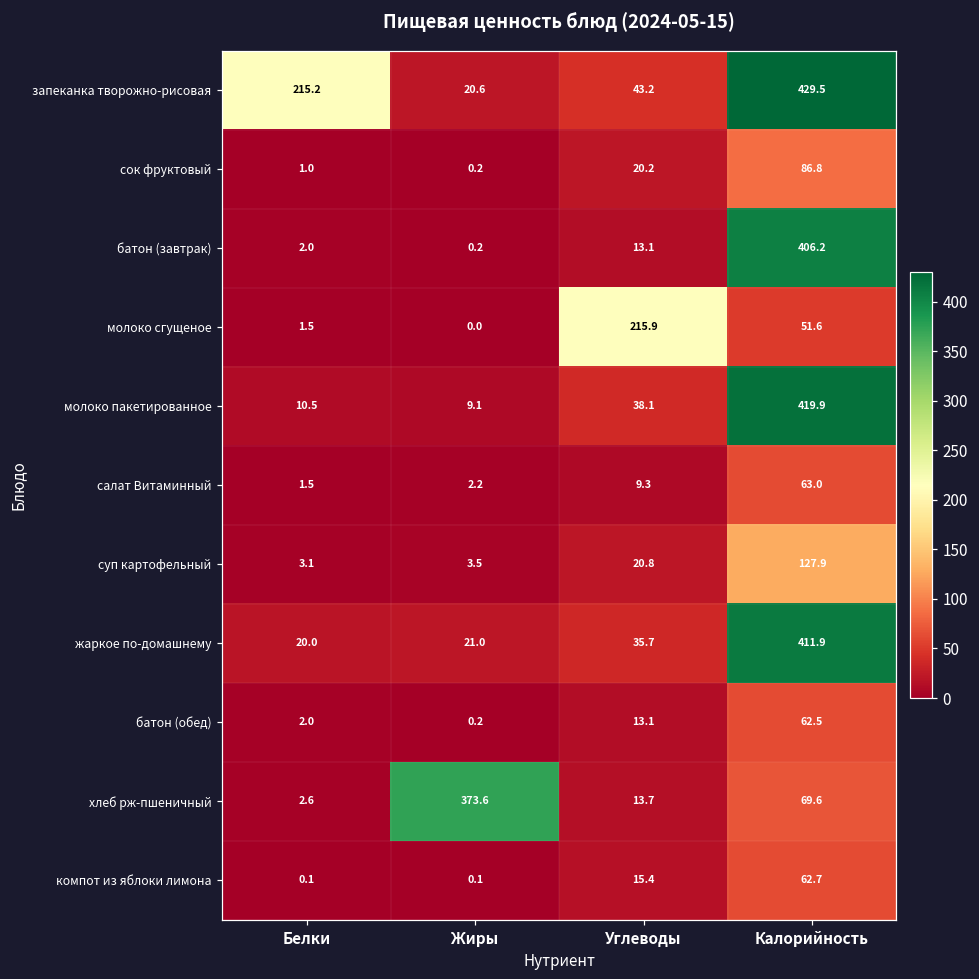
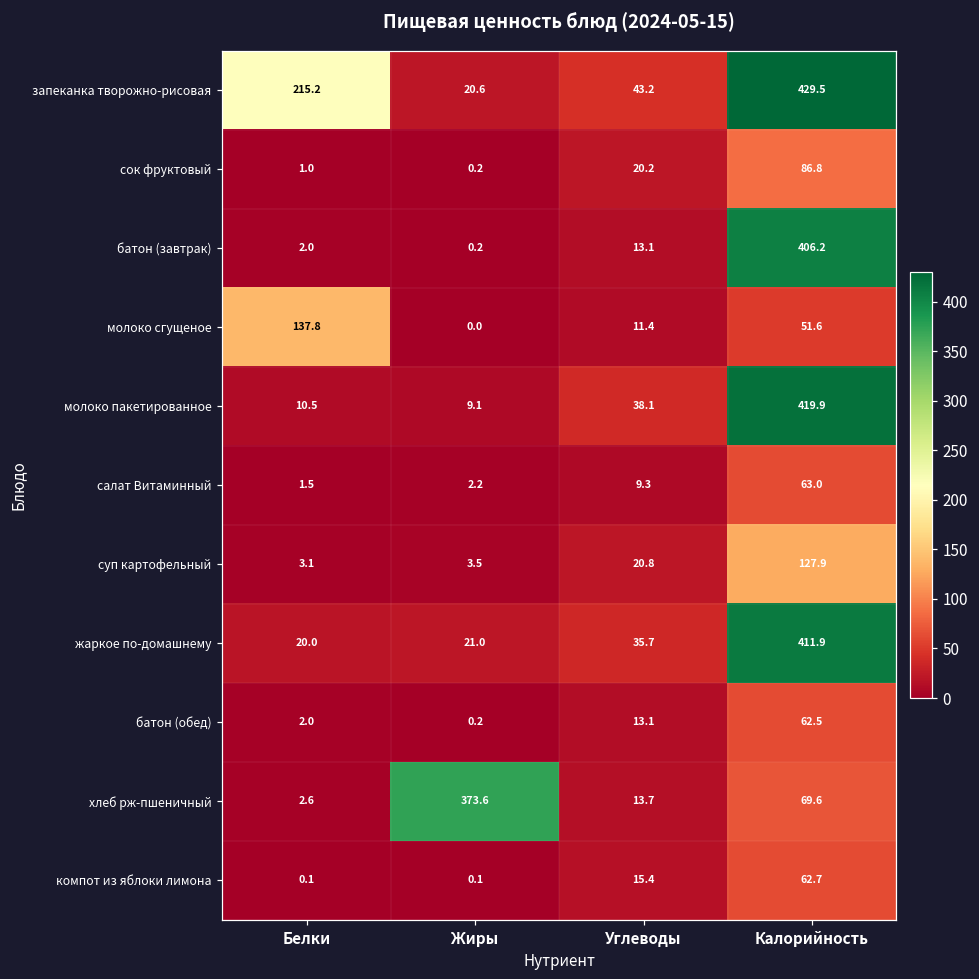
молоко сгущеное, Белки: 1.5 -> 137.8
молоко сгущеное, Углеводы: 215.9 -> 11.4
